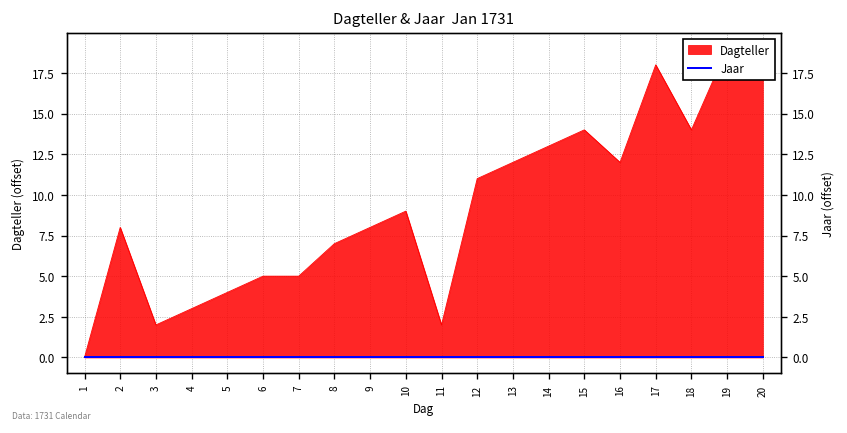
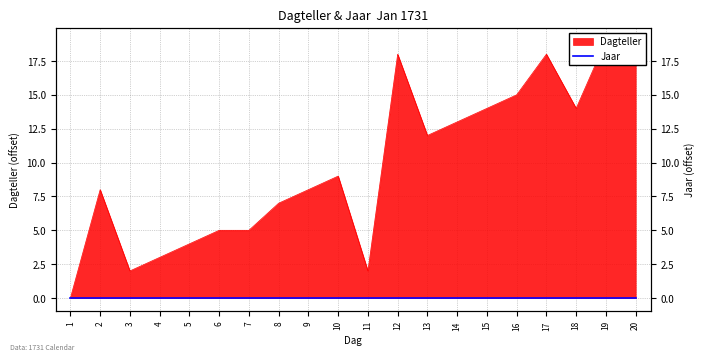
Dagteller, 12: 11.0 -> 18.0
Dagteller, 16: 12.0 -> 15.0
